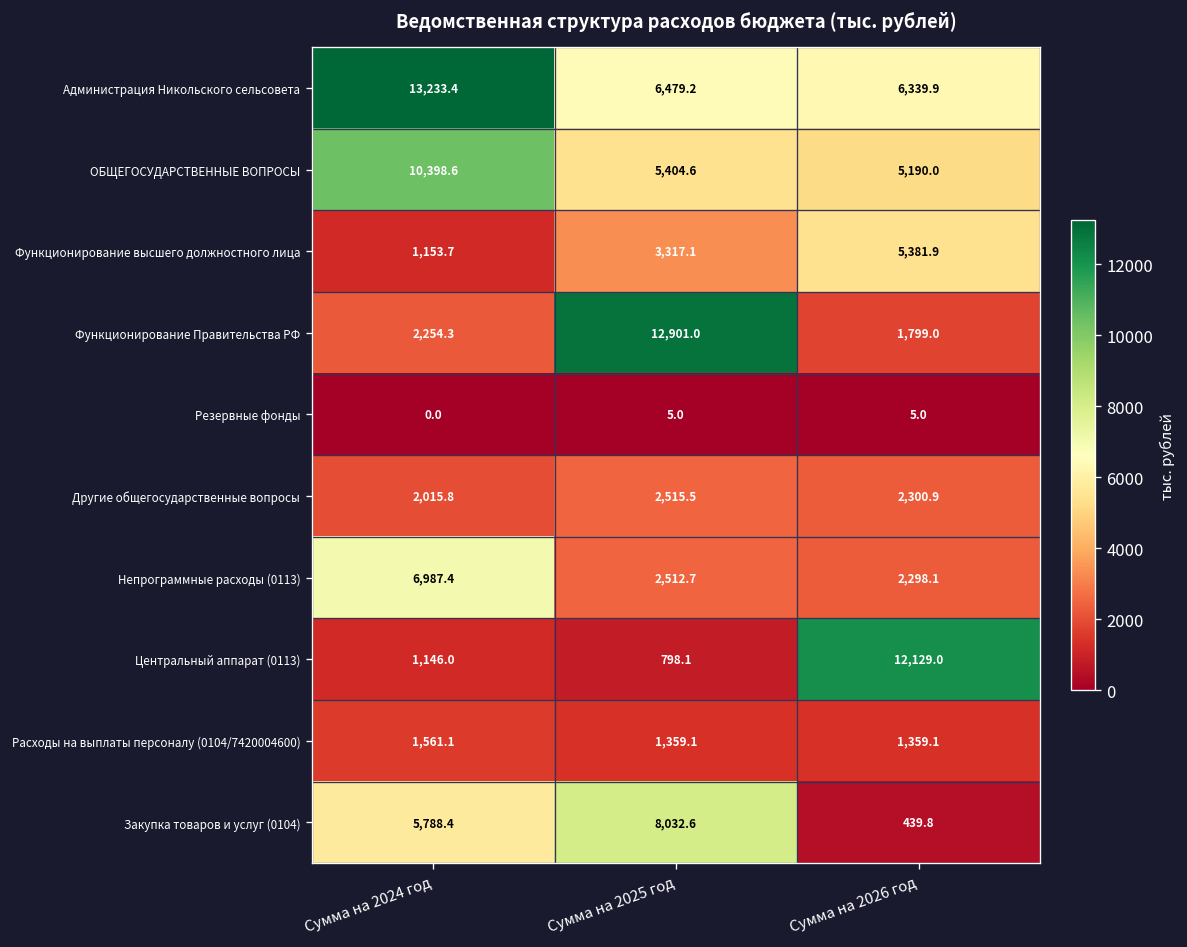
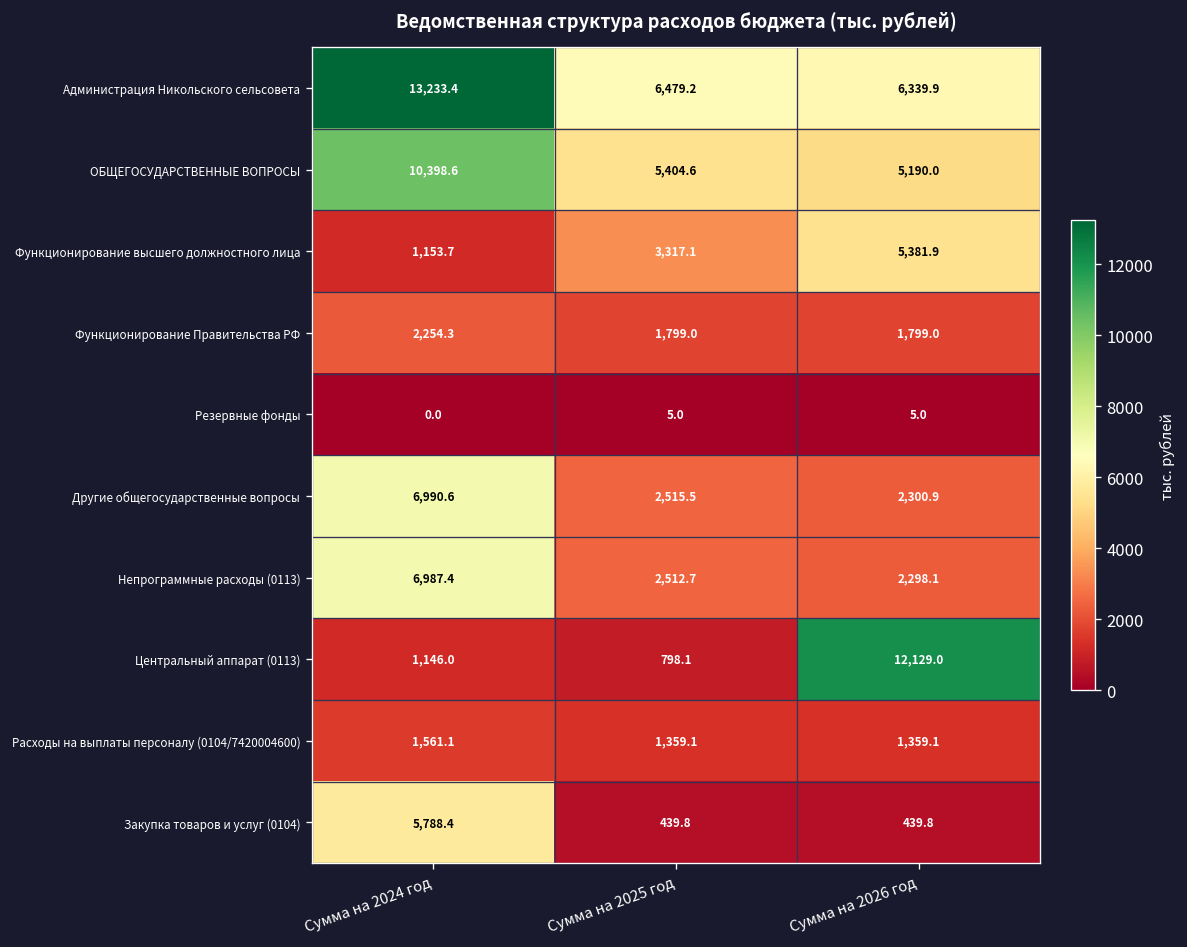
Функционирование Правительства РФ, Сумма на 2025 год: 12,901.0 -> 1,799.0
Другие общегосударственные вопросы, Сумма на 2024 год: 2,015.8 -> 6,990.6
Закупка товаров и услуг (0104), Сумма на 2025 год: 8,032.6 -> 439.8
